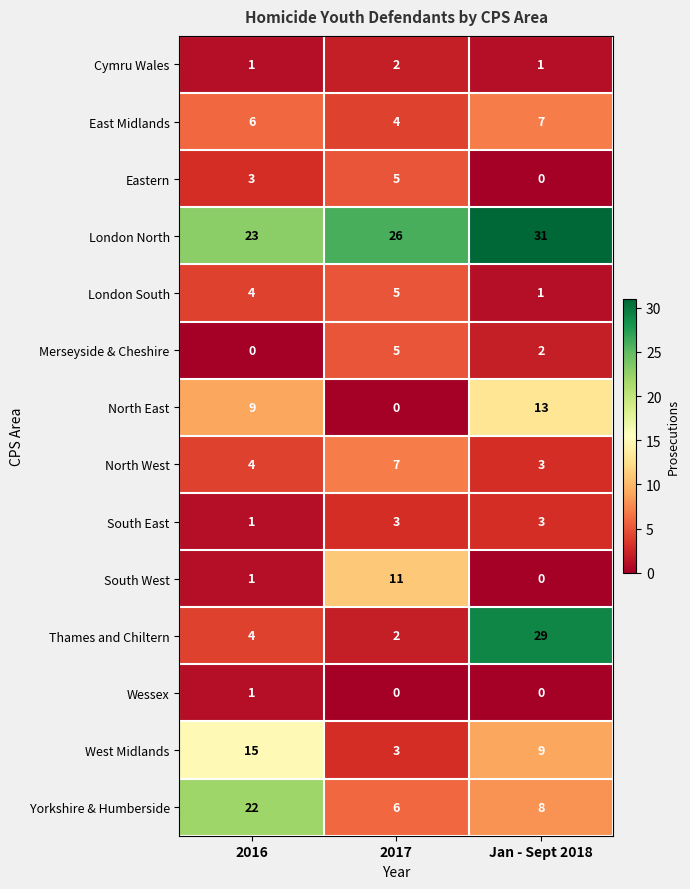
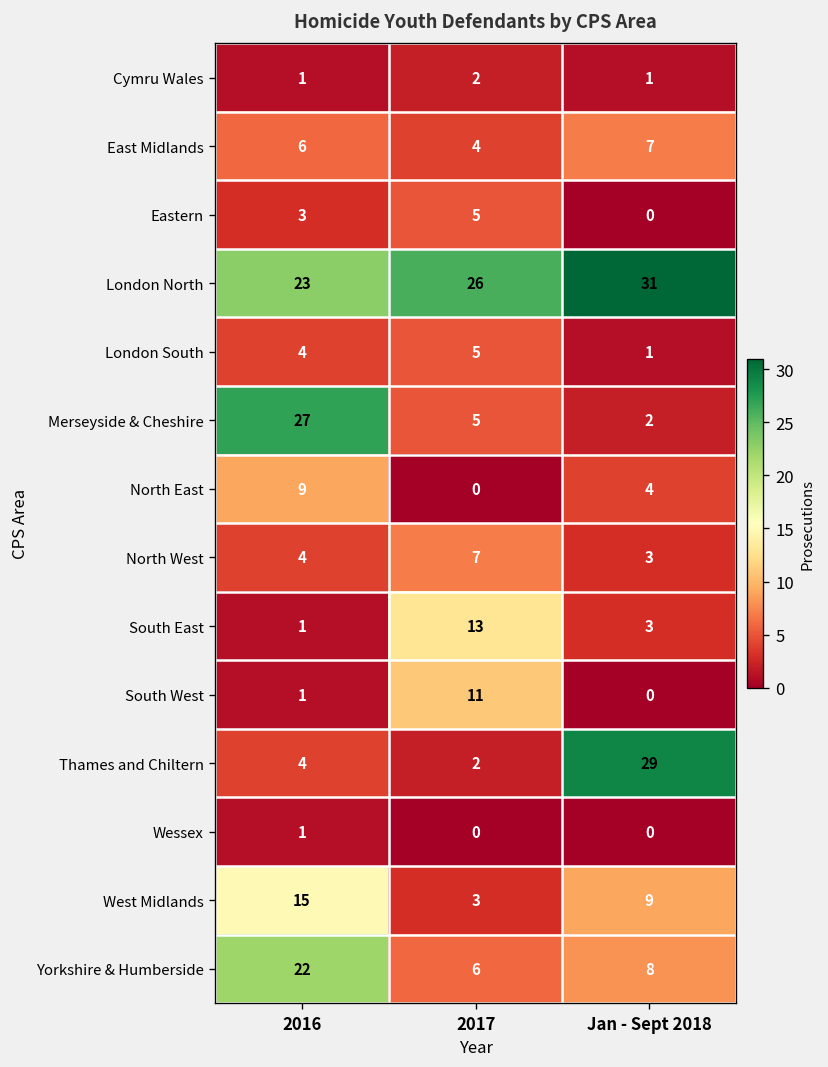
Merseyside & Cheshire, 2016: 0 -> 27
North East, Jan - Sept 2018: 13 -> 4
South East, 2017: 3 -> 13
